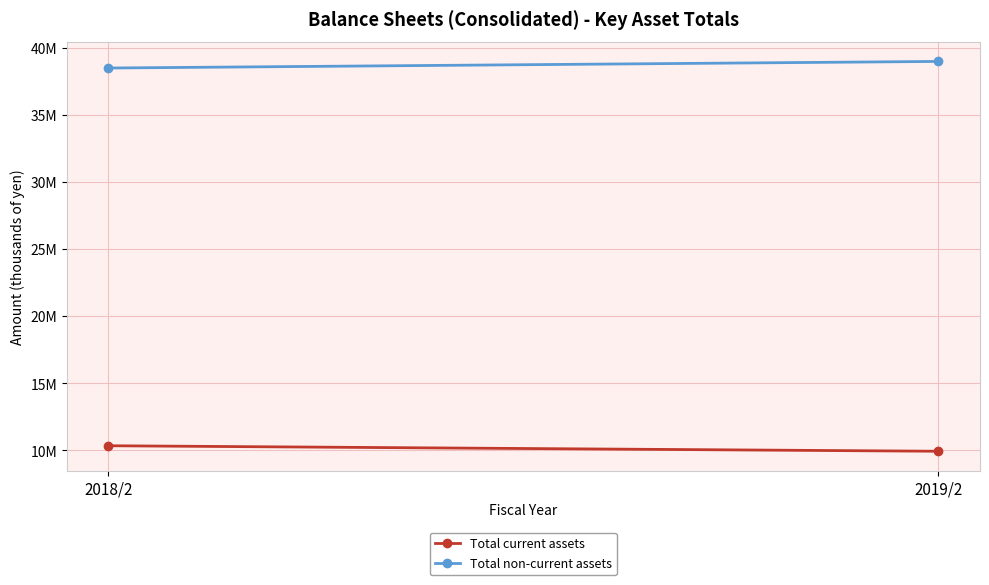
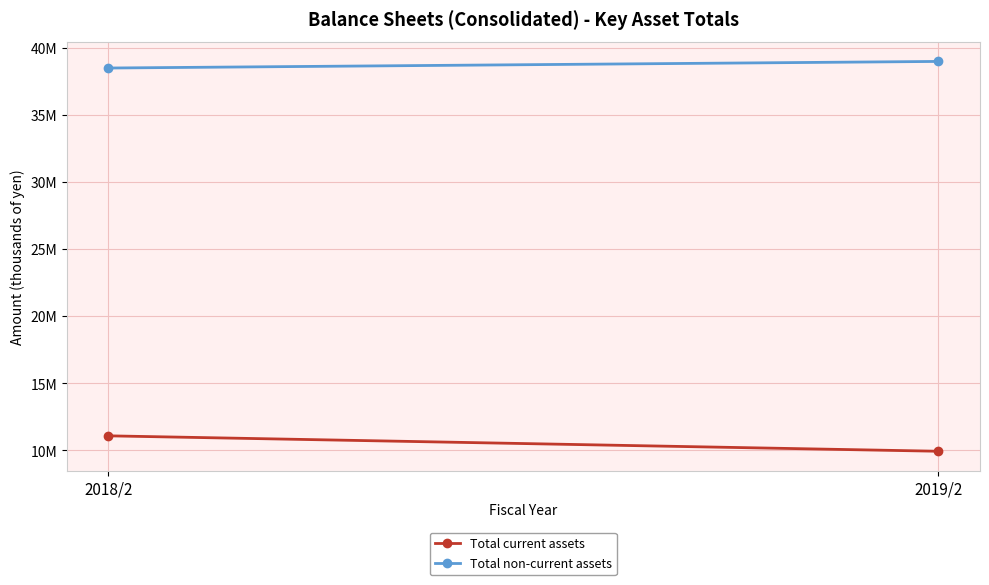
Total current assets, 2018/2: 10300000 -> 11100000
